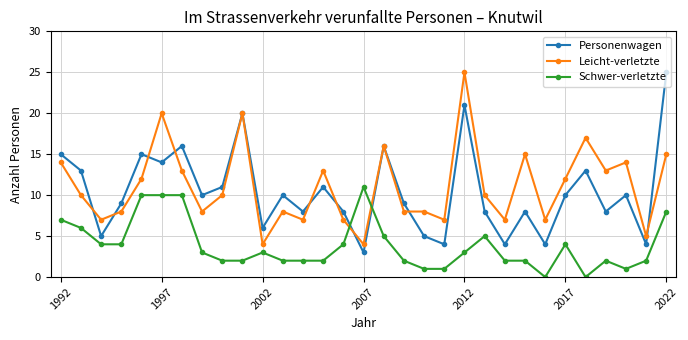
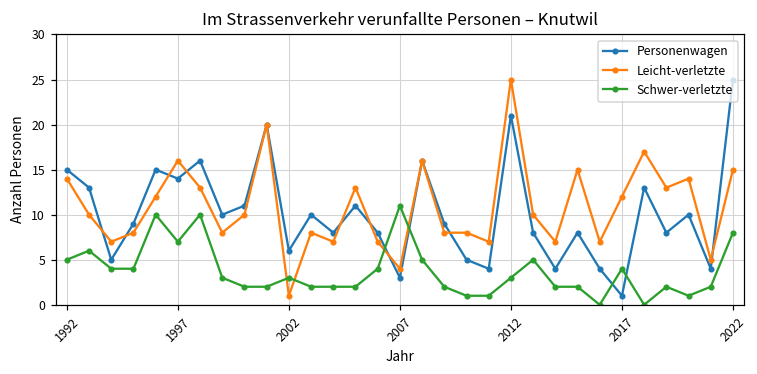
Schwer-verletzte, 1992: 7 -> 5
Leicht-verletzte, 1997: 20 -> 16
Schwer-verletzte, 1997: 10 -> 7
Leicht-verletzte, 2002: 4 -> 1
Personenwagen, 2017: 10 -> 1
